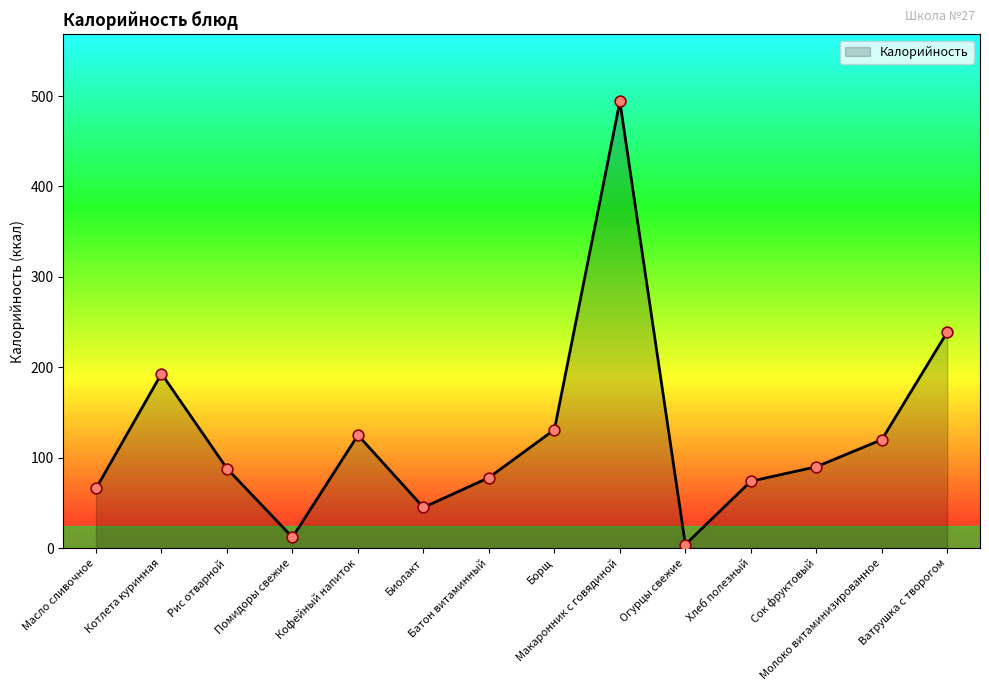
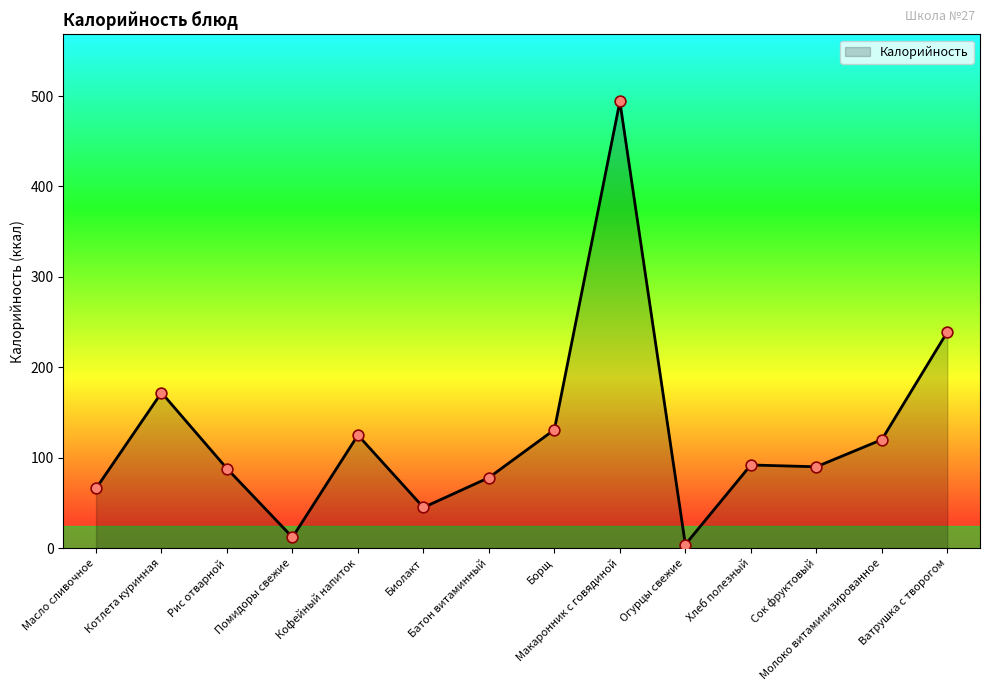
Котлета куринная: 190 -> 170
Хлеб полезный: 70 -> 90
